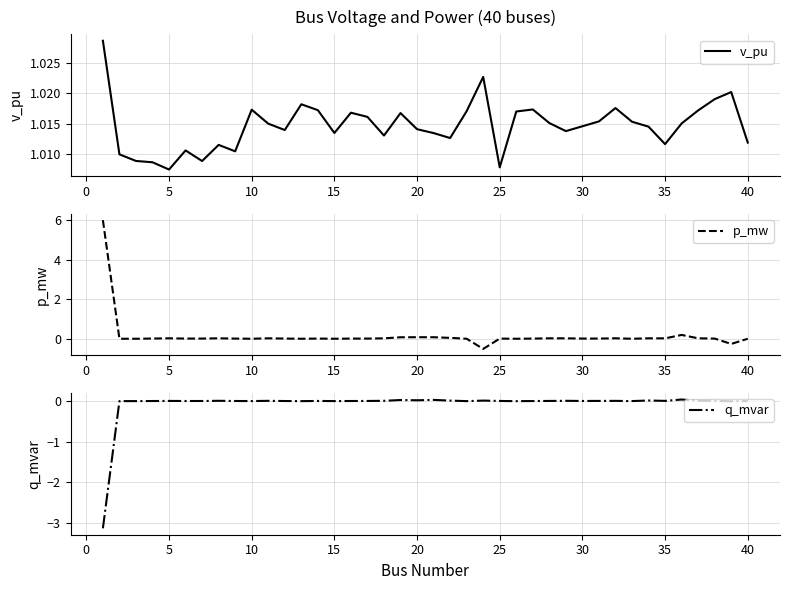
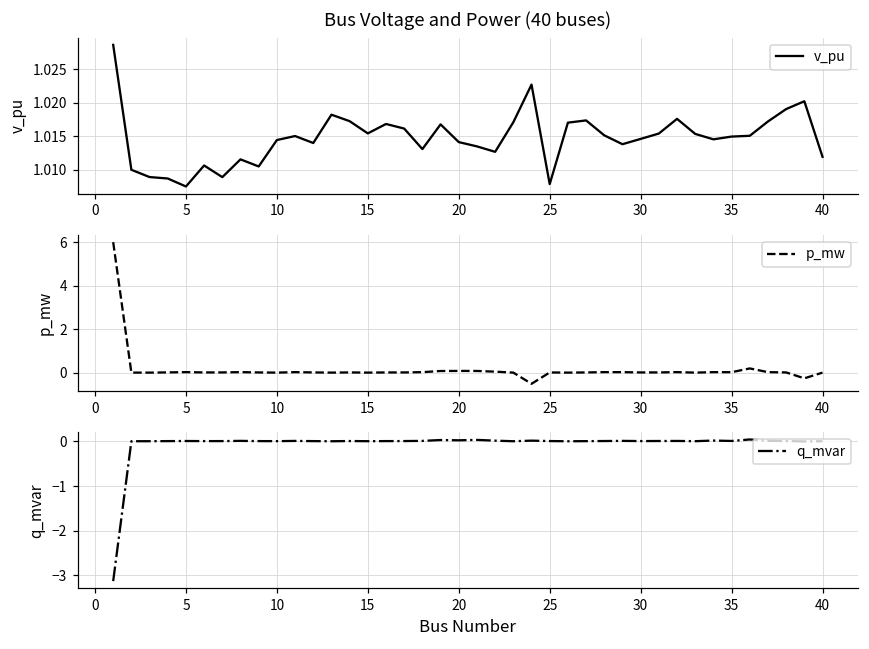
Bus Voltage and Power (40 buses), 10: 1.017 -> 1.014
Bus Voltage and Power (40 buses), 15: 1.013 -> 1.015
Bus Voltage and Power (40 buses), 35: 1.012 -> 1.015
